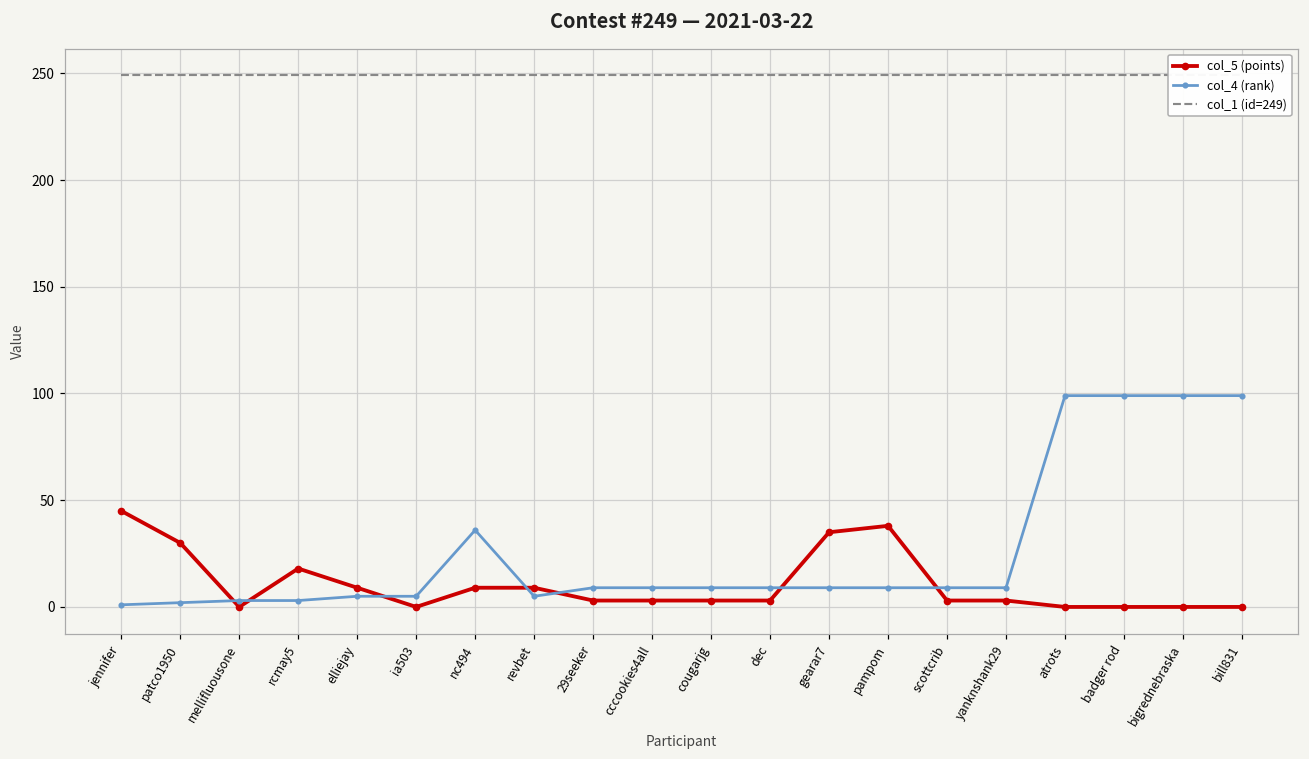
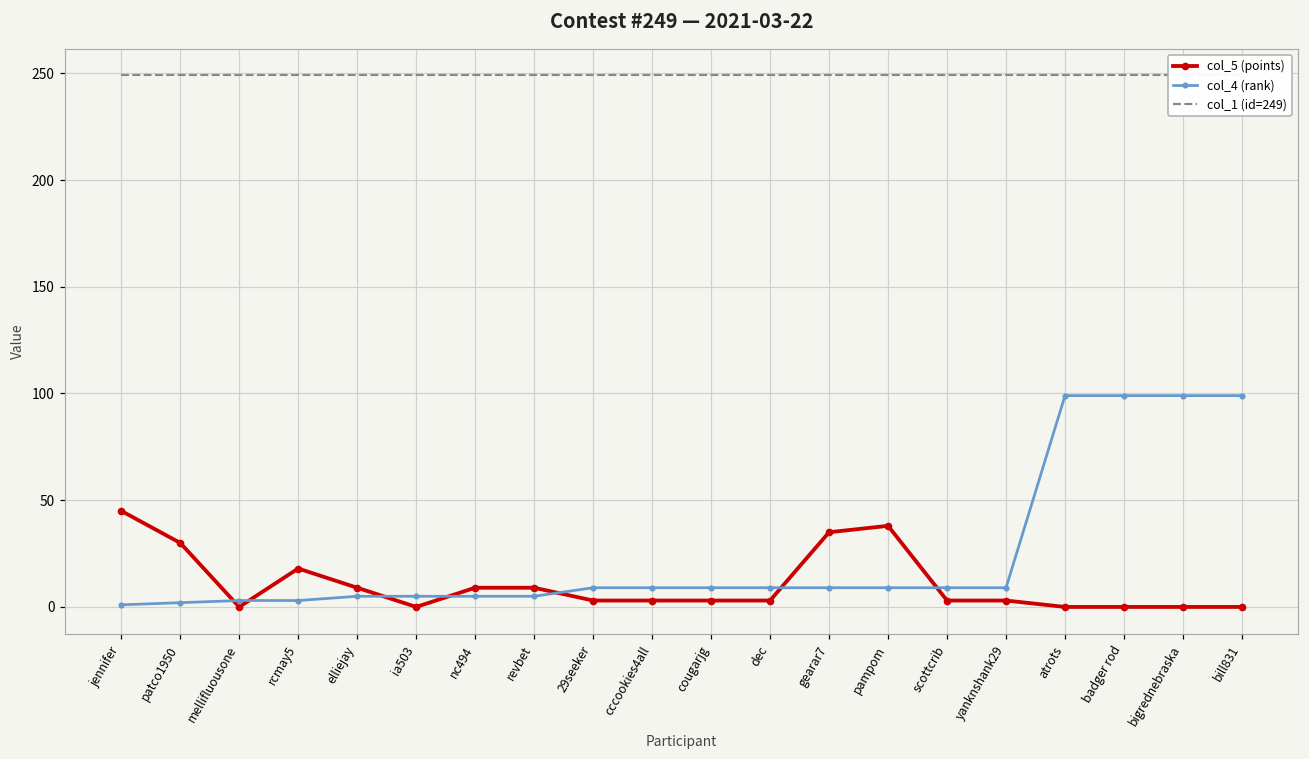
col_4 (rank), nc494: 36 -> 5
